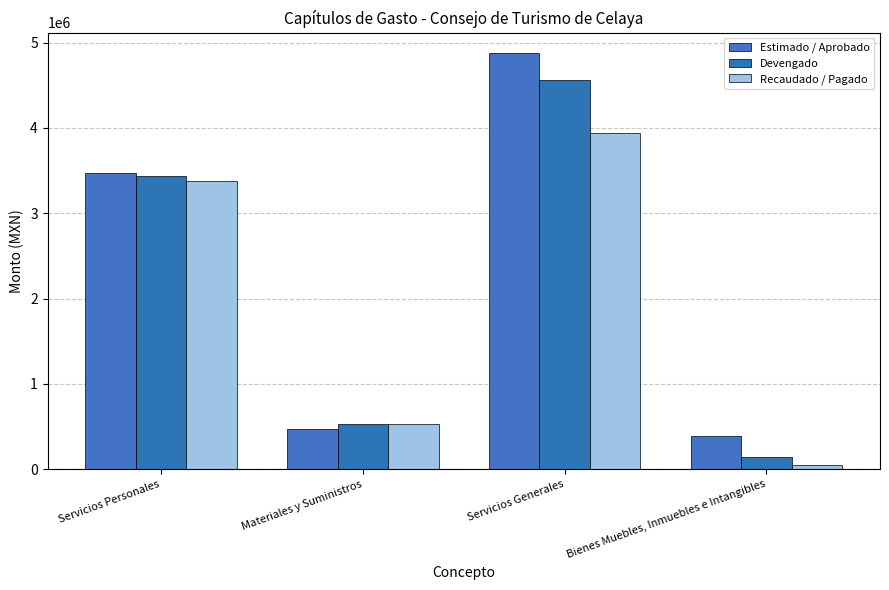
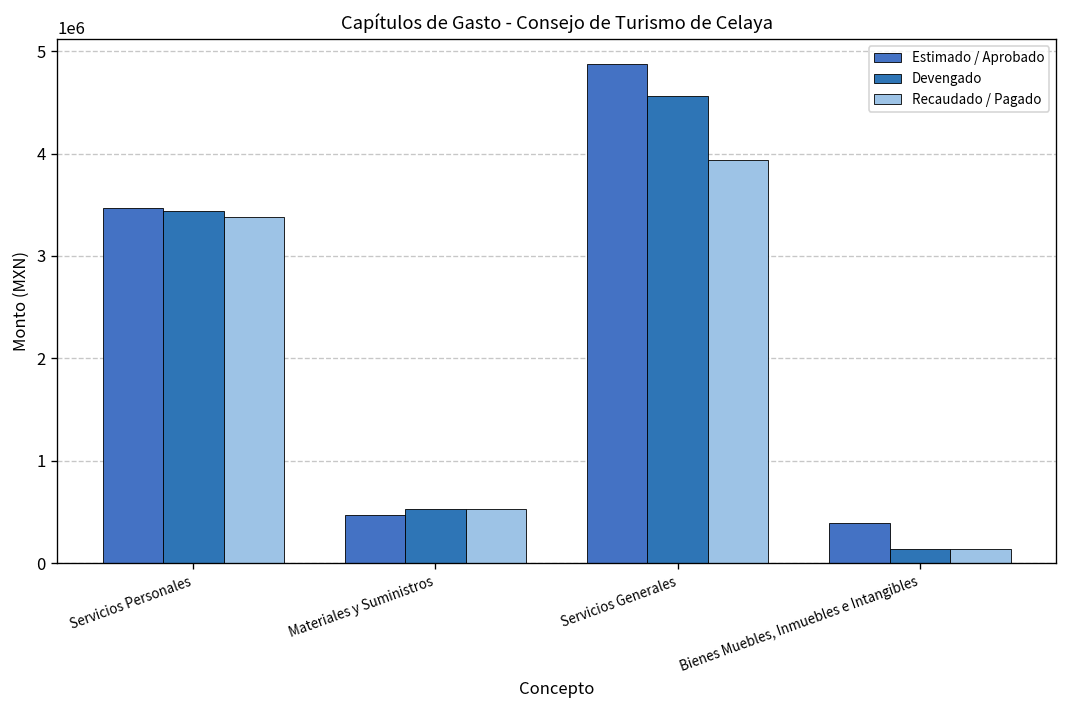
Recaudado / Pagado, Bienes Muebles, Inmuebles e Intangibles: 0 -> 100000
